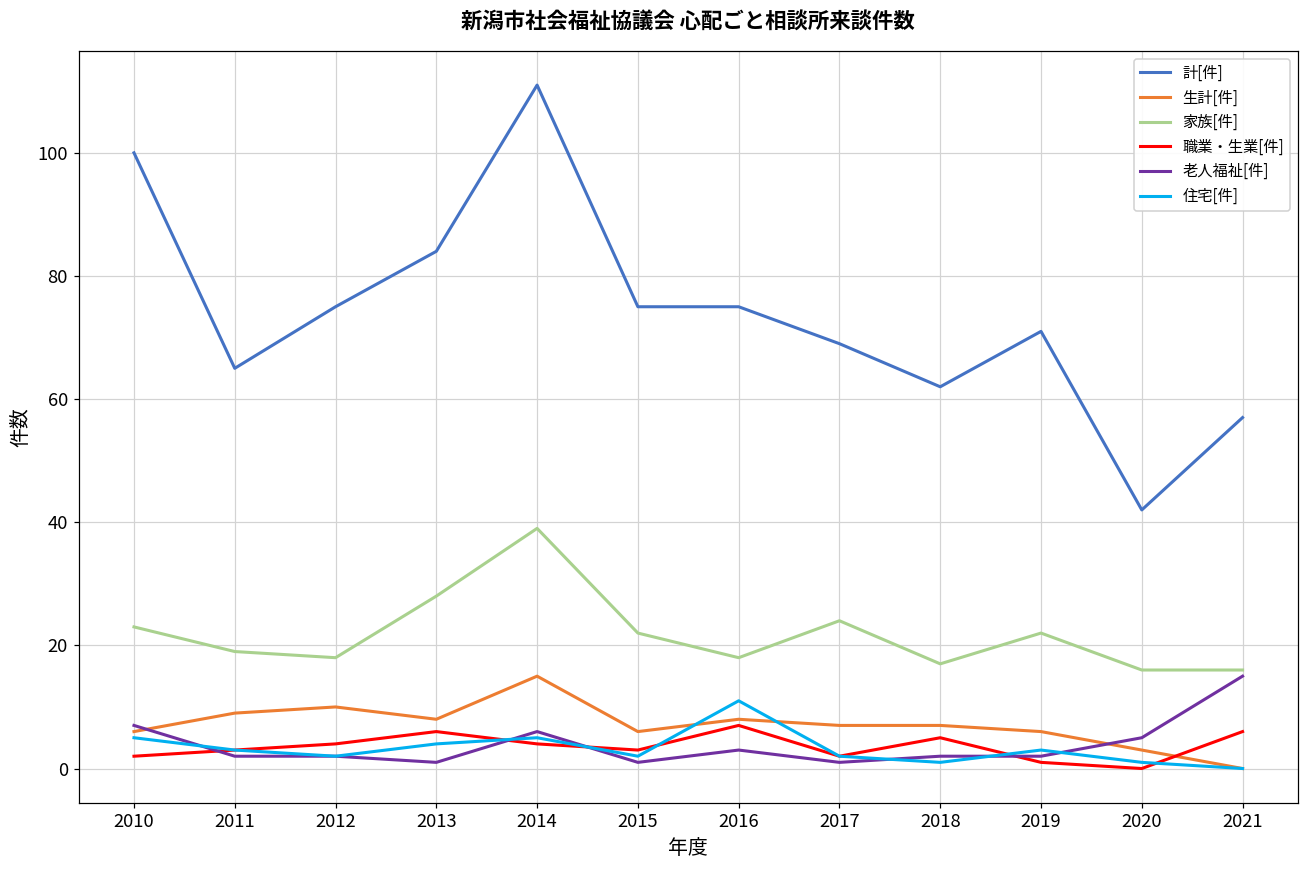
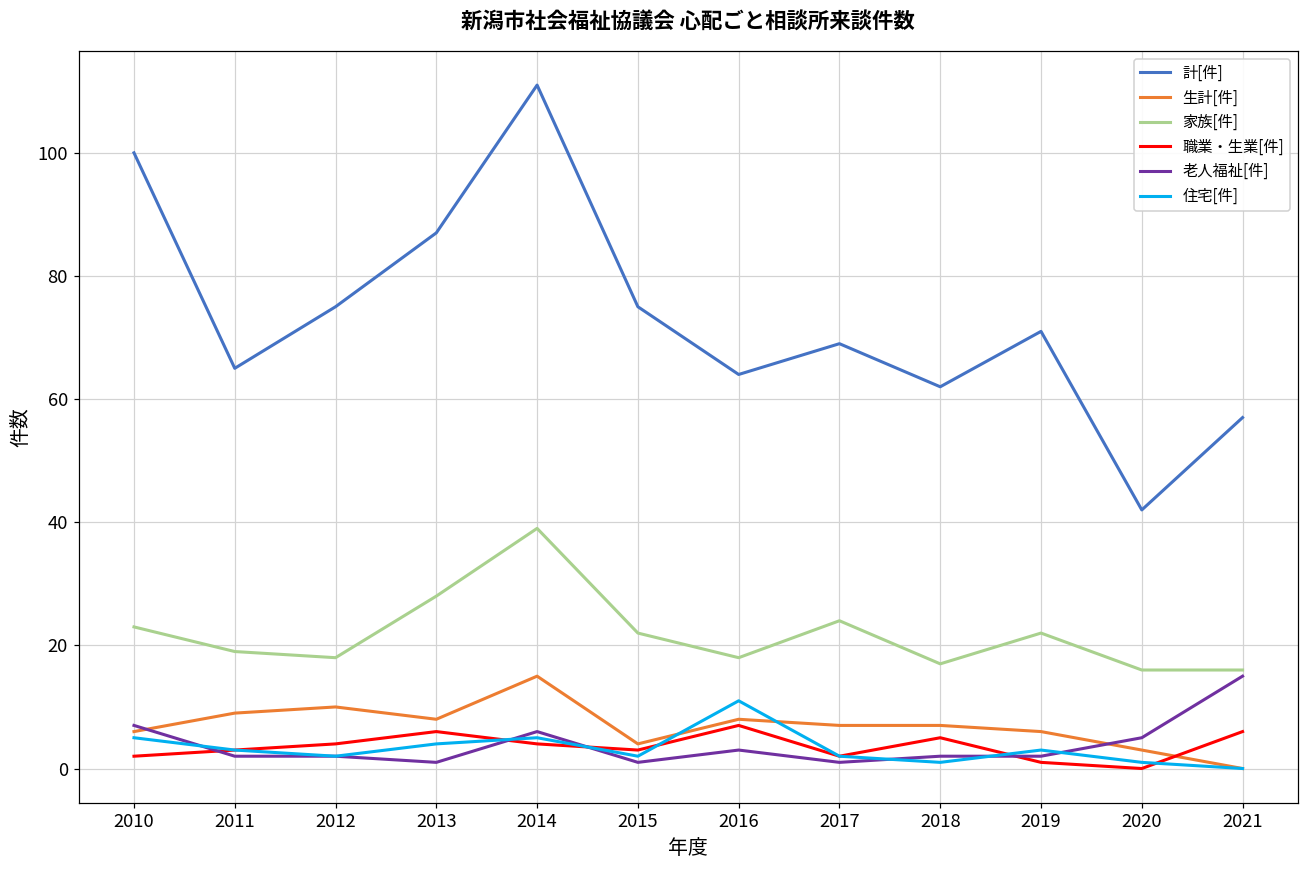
計[件], 2013: 84 -> 87
生計[件], 2015: 6 -> 4
計[件], 2016: 75 -> 64
